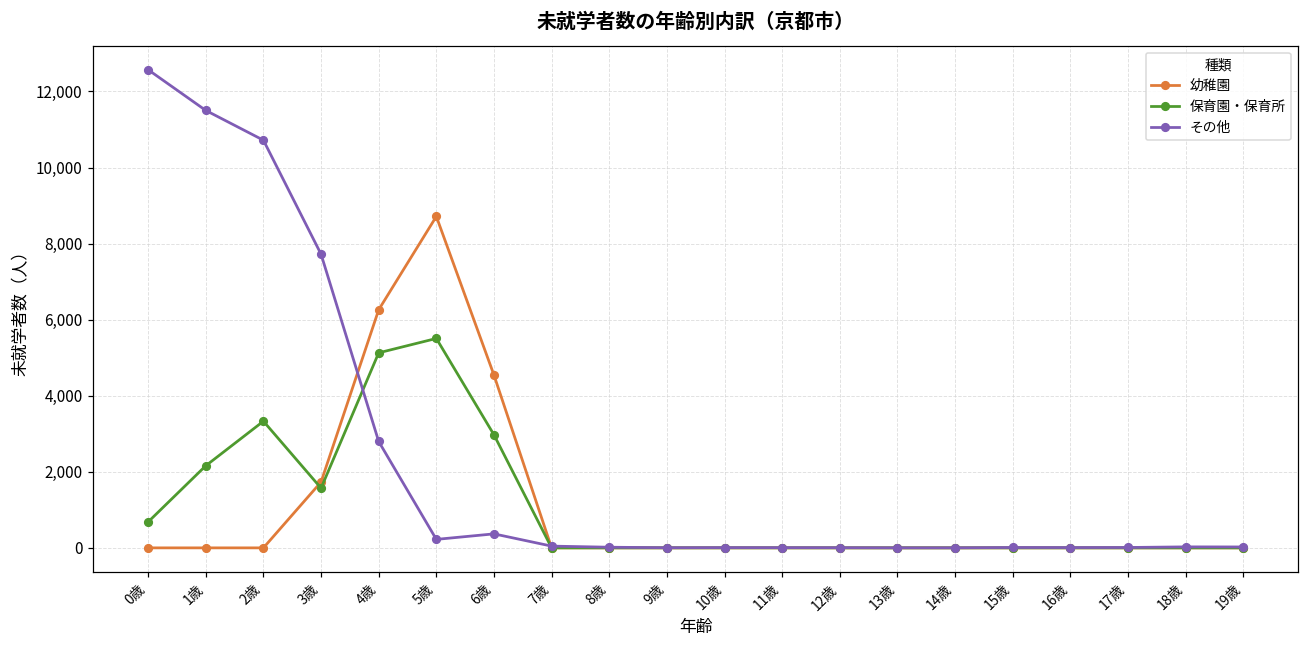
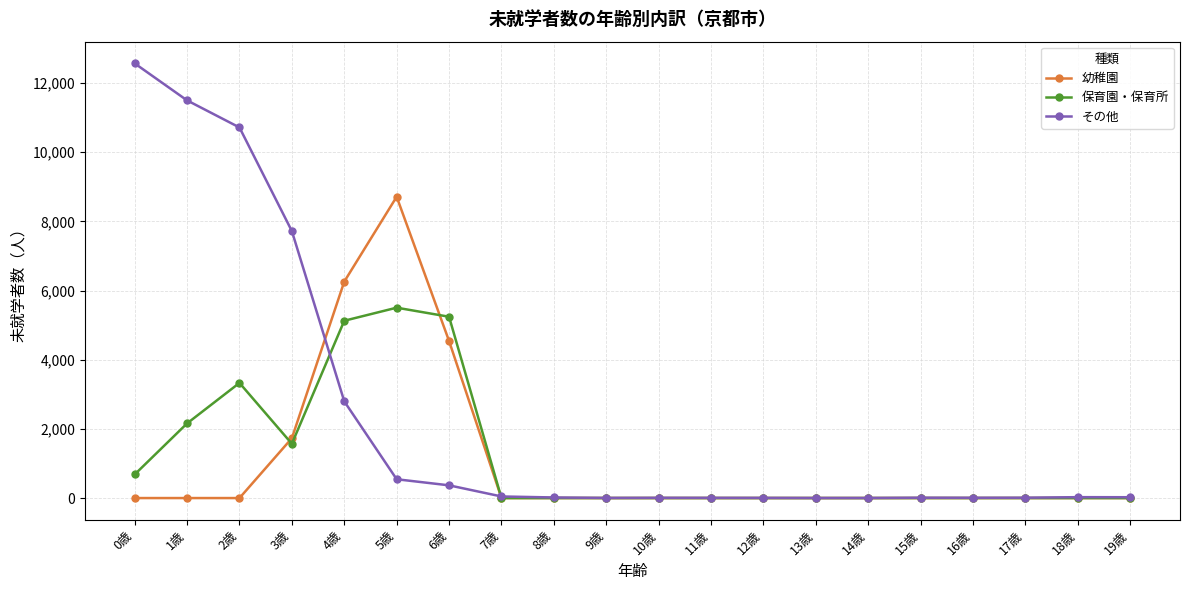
その他, 5歳: 200 -> 500
保育園・保育所, 6歳: 3,000 -> 5,200
